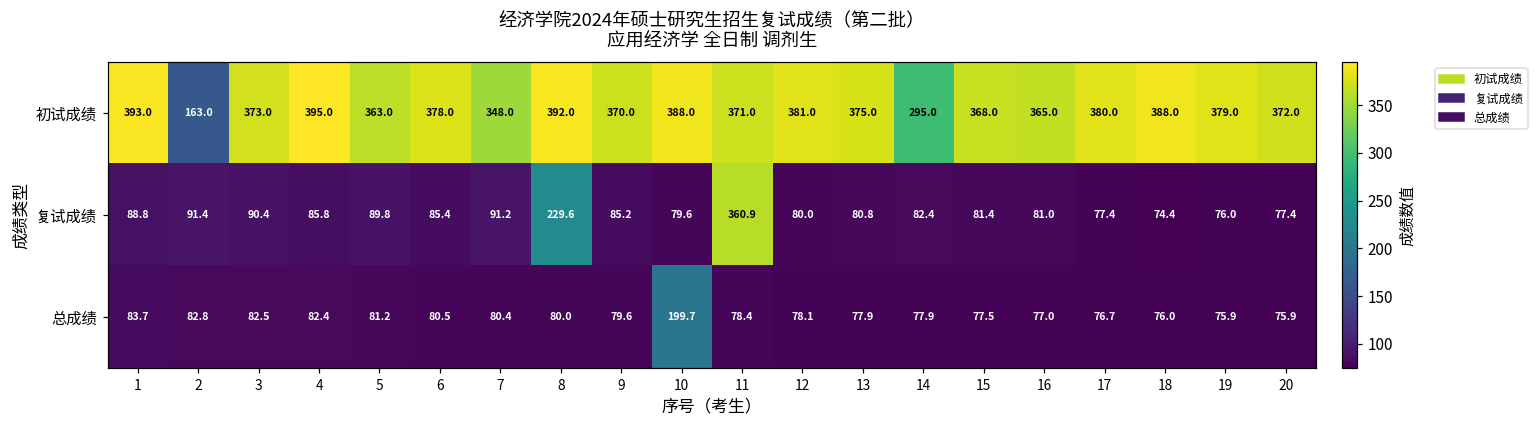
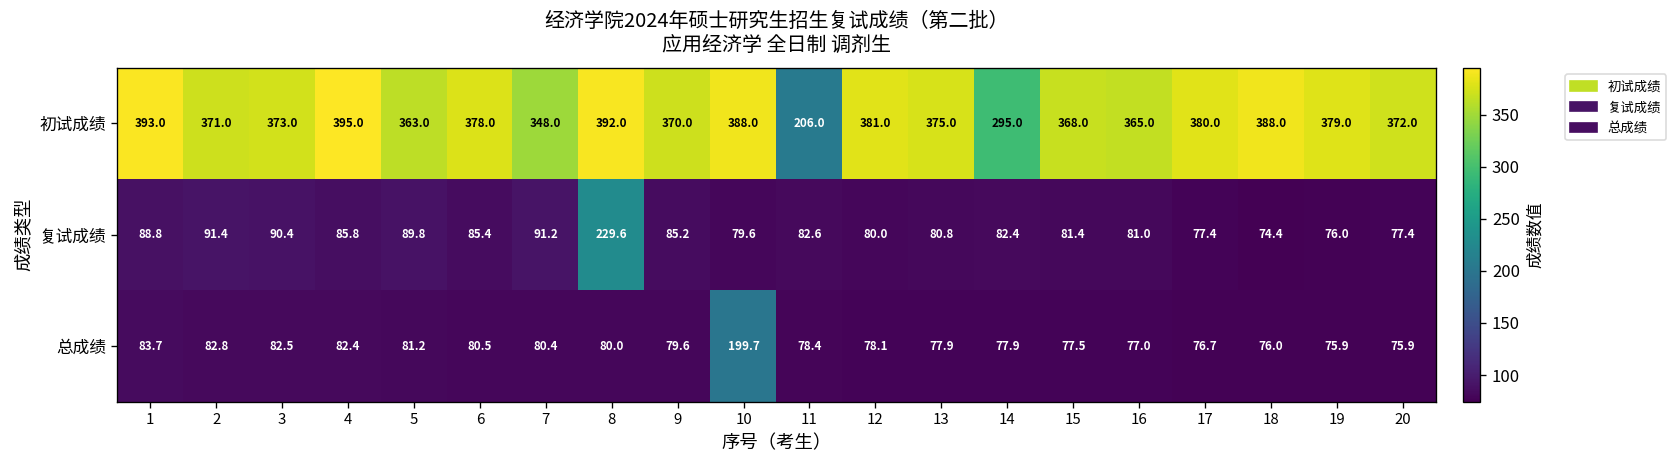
初试成绩, 2: 163.0 -> 371.0
初试成绩, 11: 371.0 -> 206.0
复试成绩, 11: 360.9 -> 82.6
